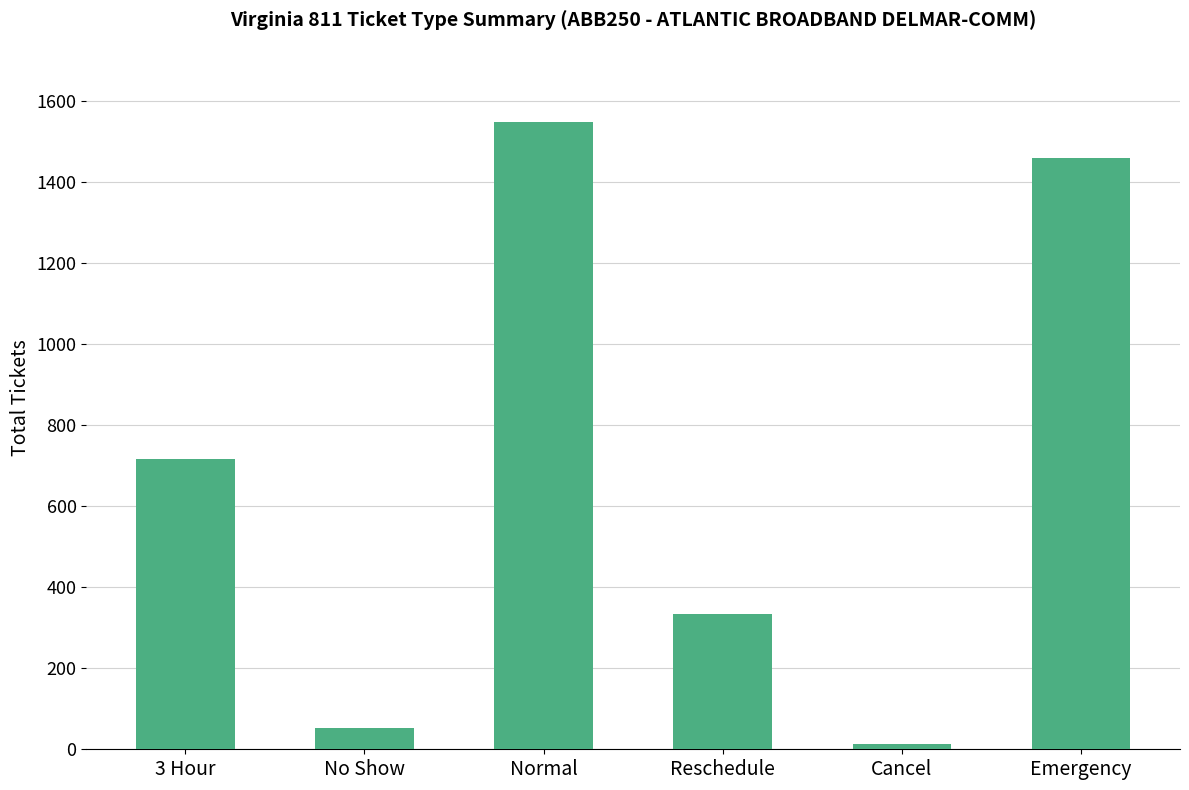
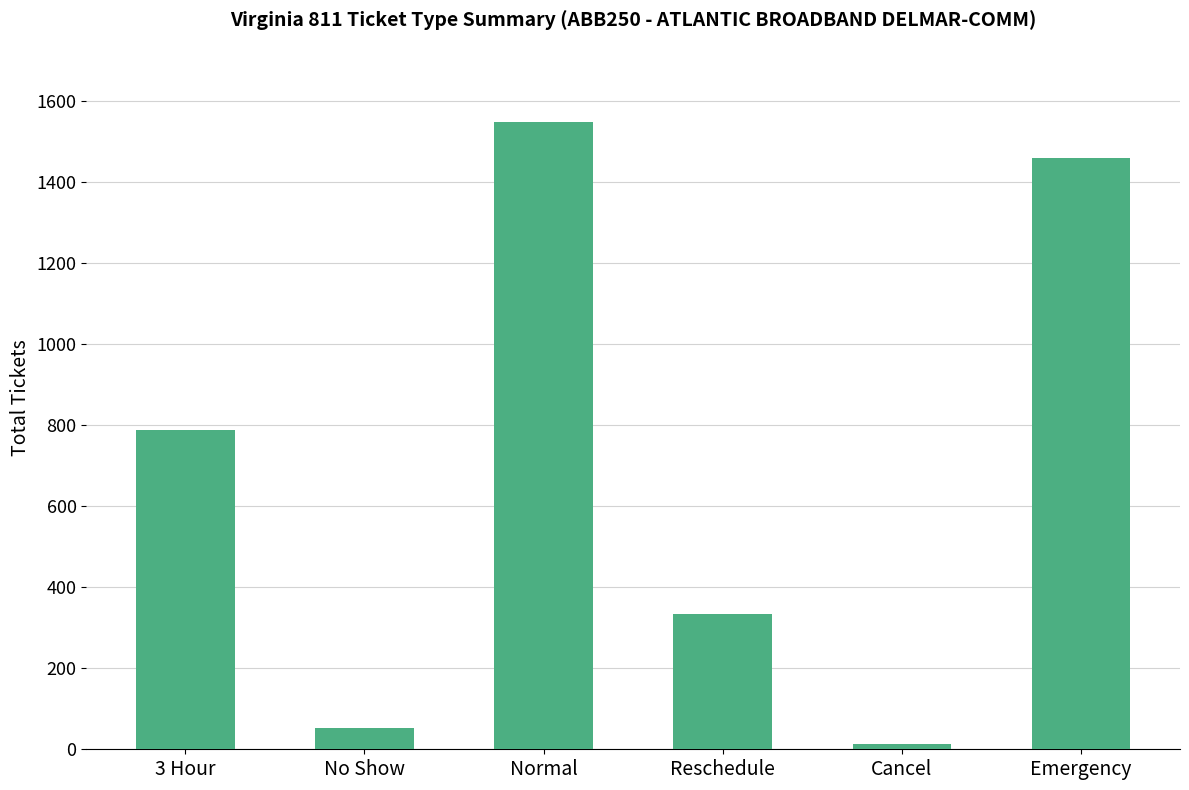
3 Hour: 720 -> 790
